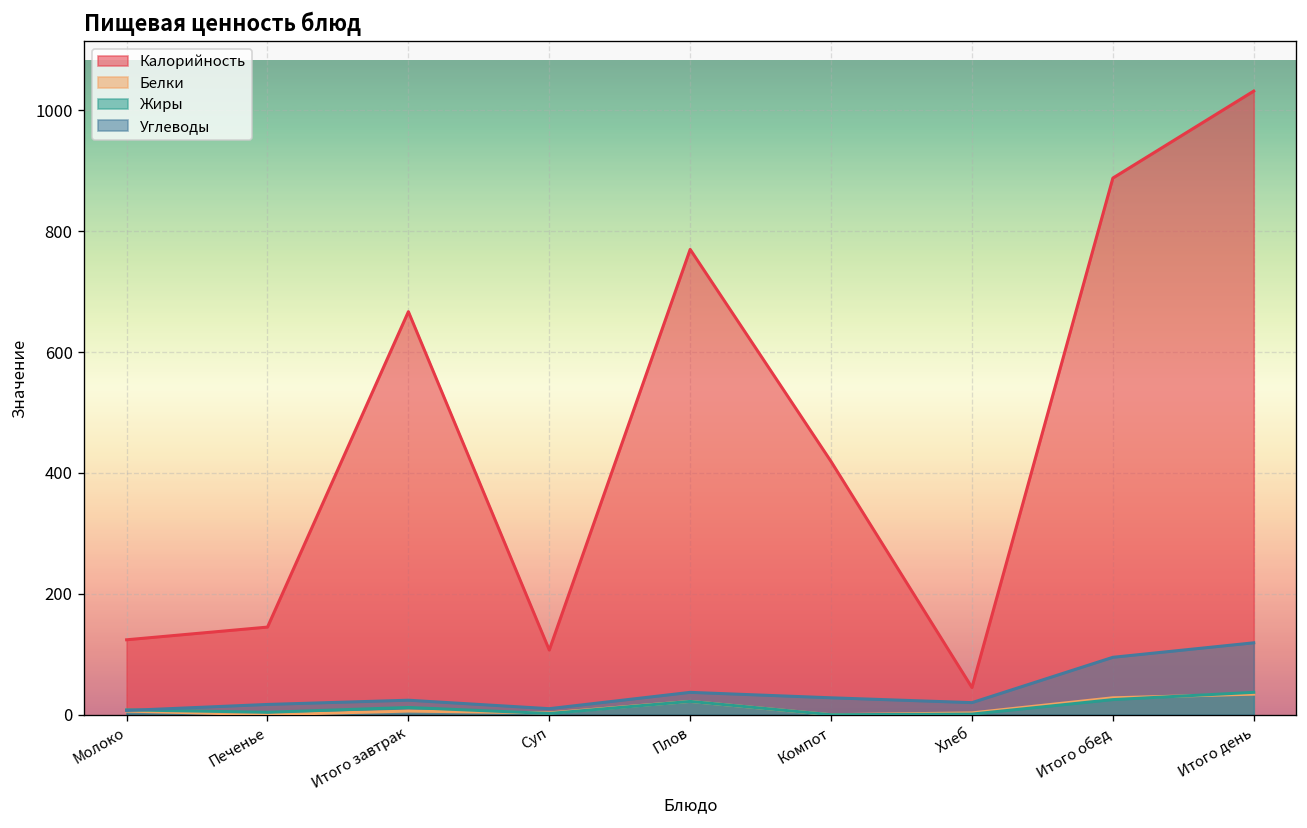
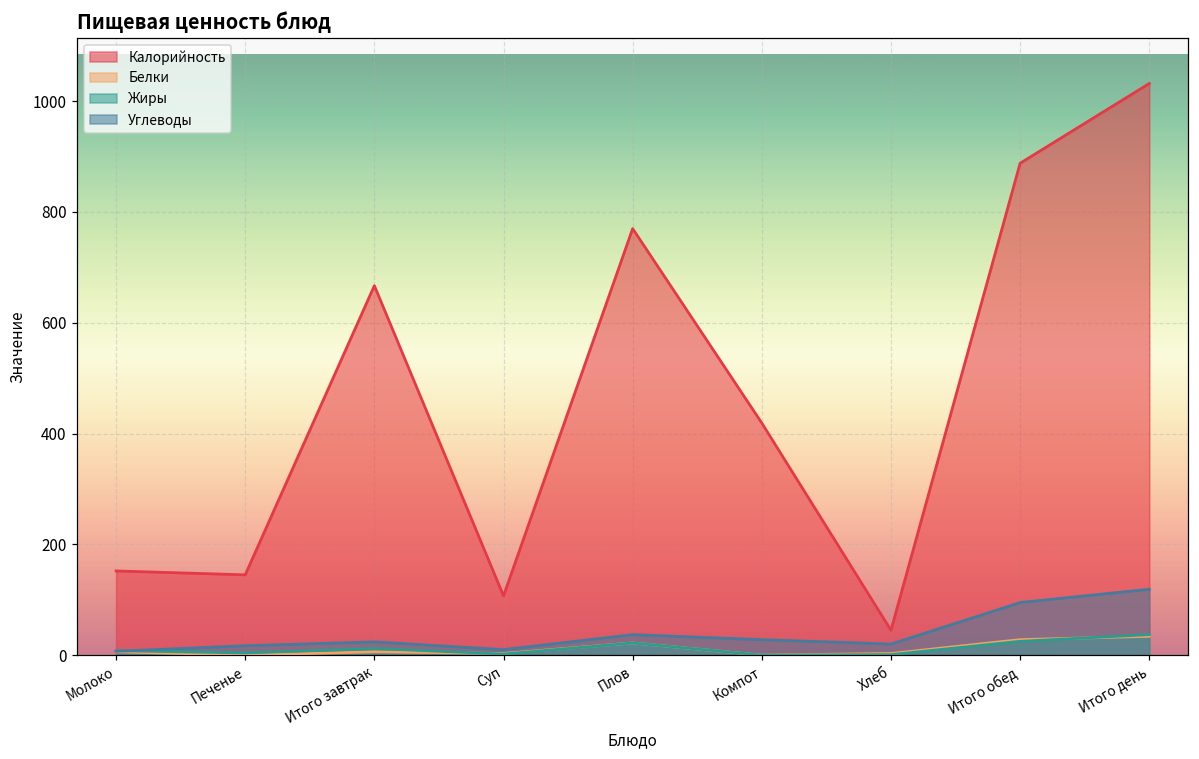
Калорийность, Молоко: 120 -> 150
